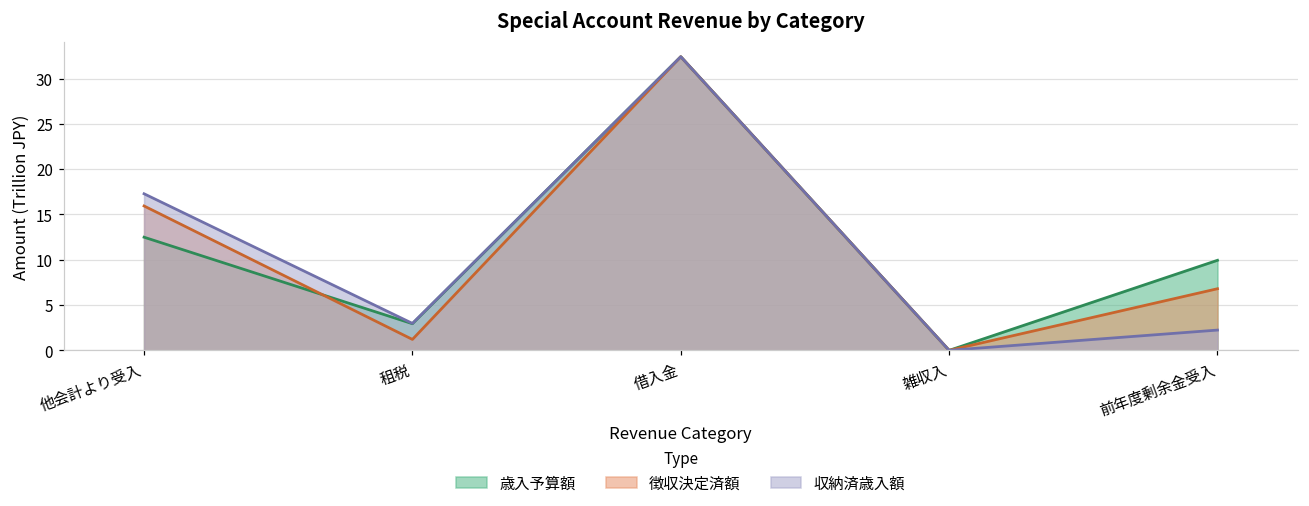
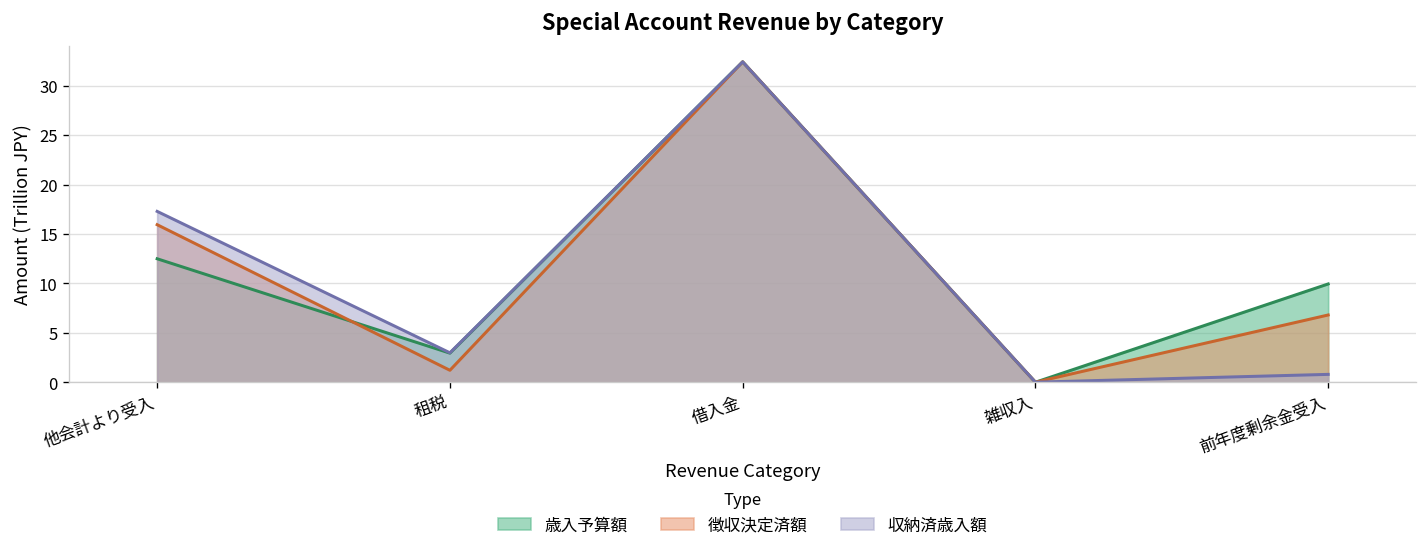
収納済歳入額, 前年度剰余金受入: 2 -> 1
